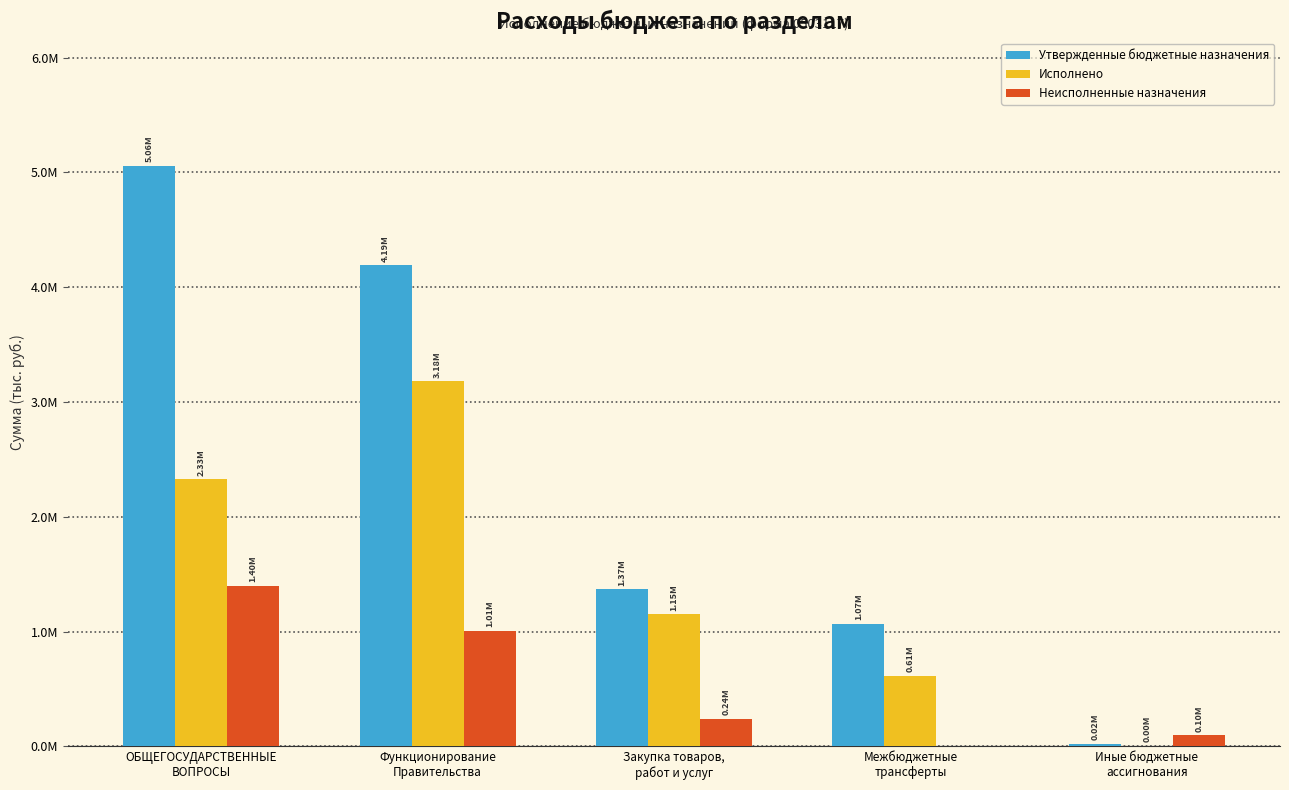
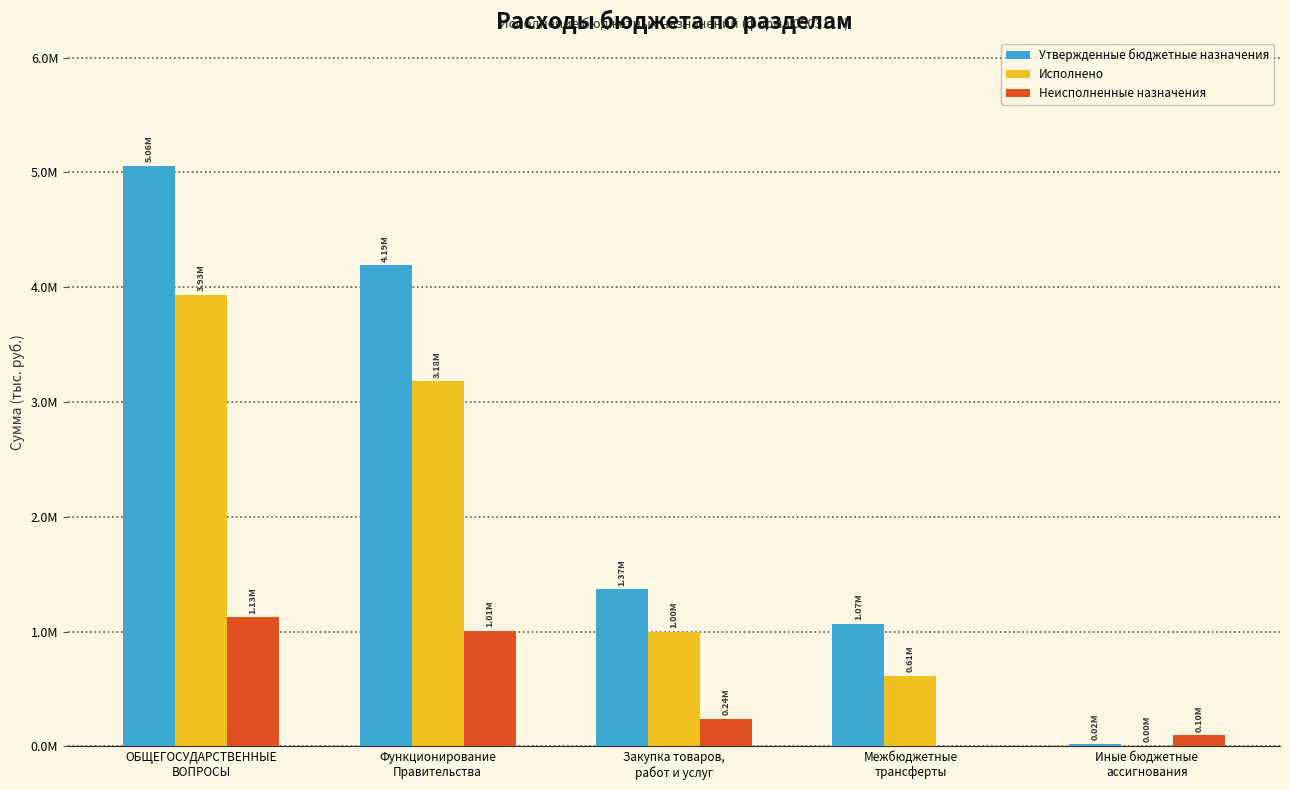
Исполнено, ОБЩЕГОСУДАРСТВЕННЫЕ ВОПРОСЫ: 2.33М -> 3.93М
Неисполненные назначения, ОБЩЕГОСУДАРСТВЕННЫЕ ВОПРОСЫ: 1.40М -> 1.13М
Исполнено, Закупка товаров, работ и услуг: 1.15М -> 1.00М
